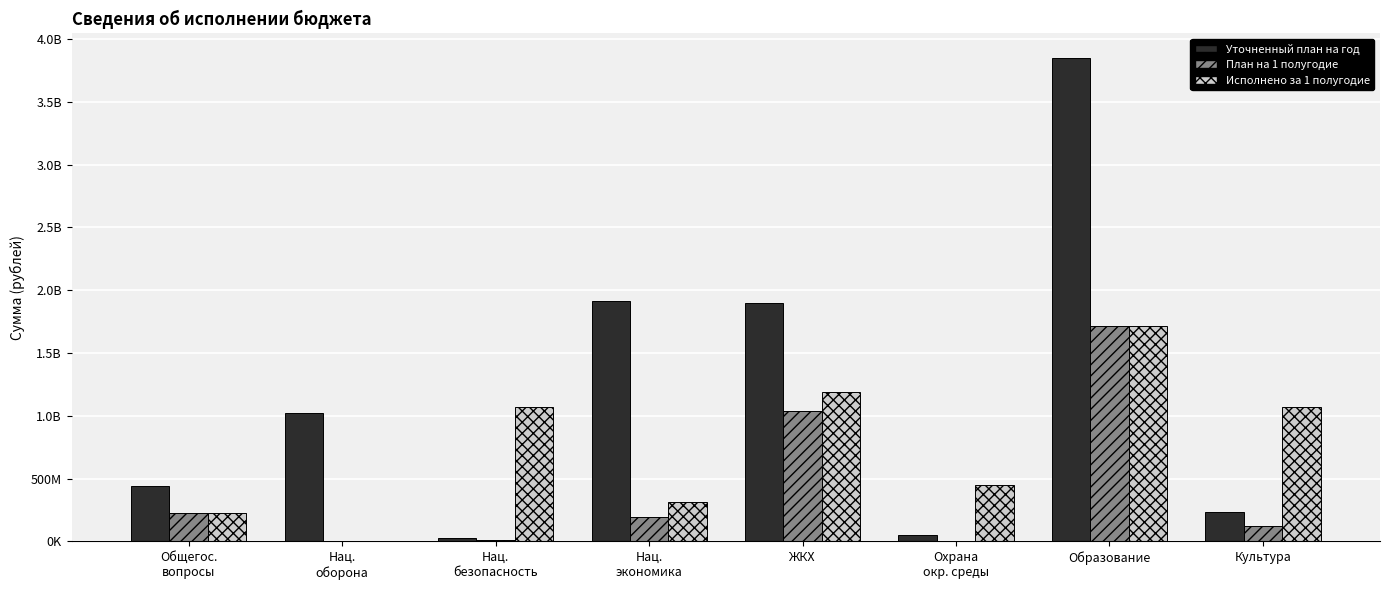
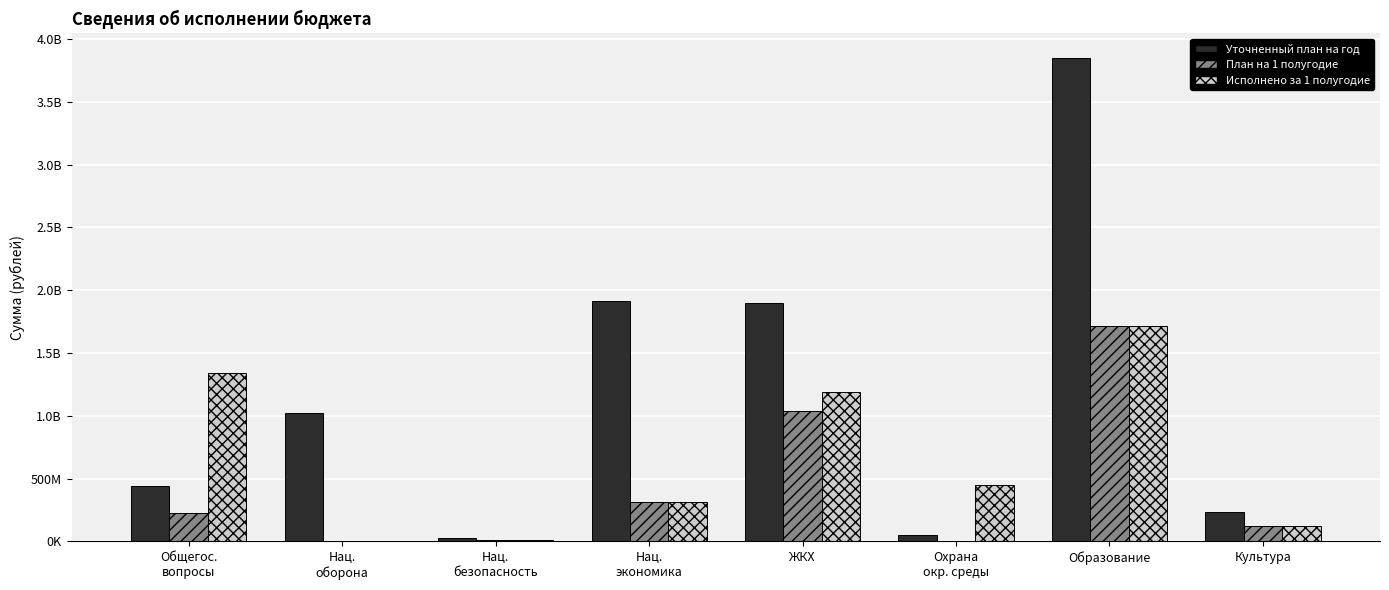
Исполнено за 1 полугодие, Общегос. вопросы: 230000000 -> 1340000000
Исполнено за 1 полугодие, Нац. безопасность: 1070000000 -> 10000000
План на 1 полугодие, Нац. экономика: 190000000 -> 320000000
Исполнено за 1 полугодие, Культура: 1070000000 -> 130000000
